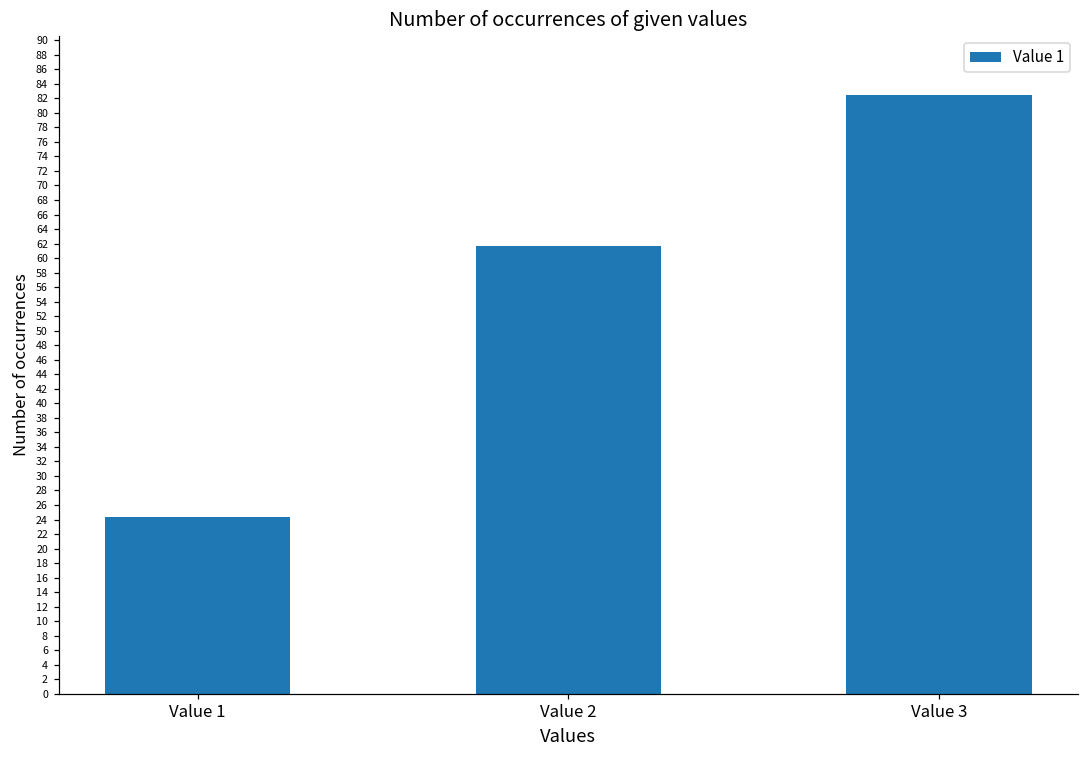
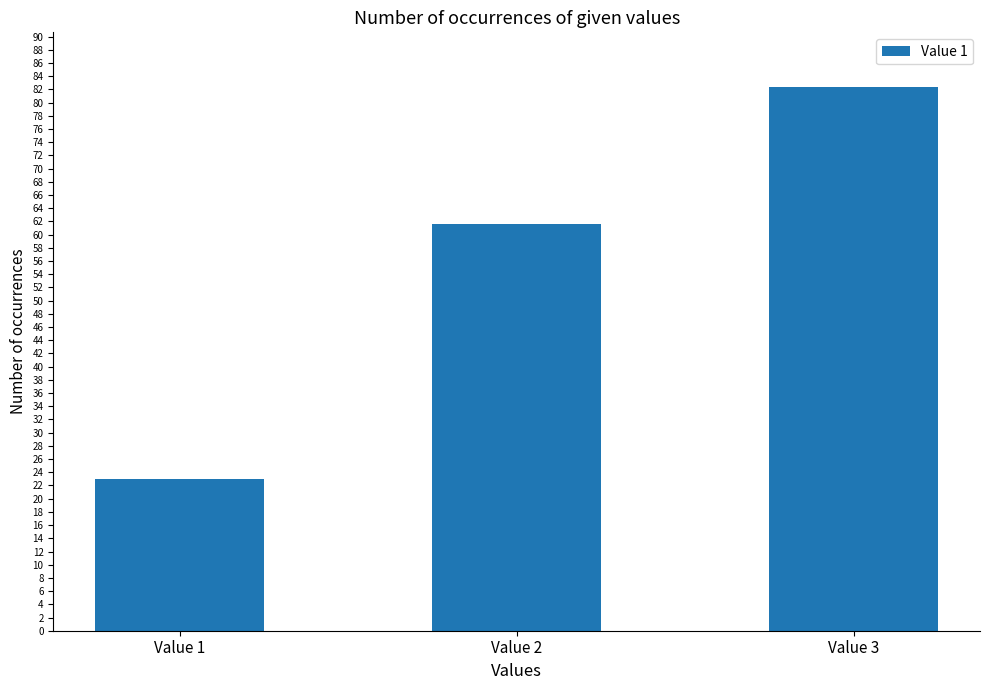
Value 1: 24 -> 23
